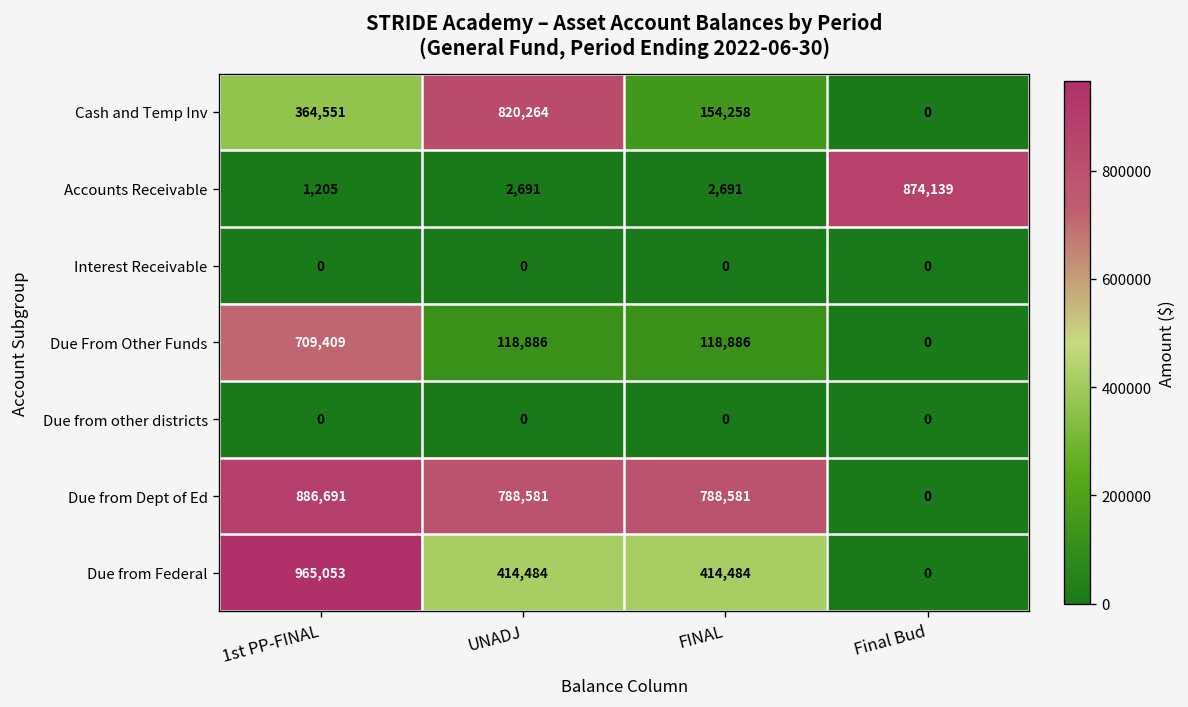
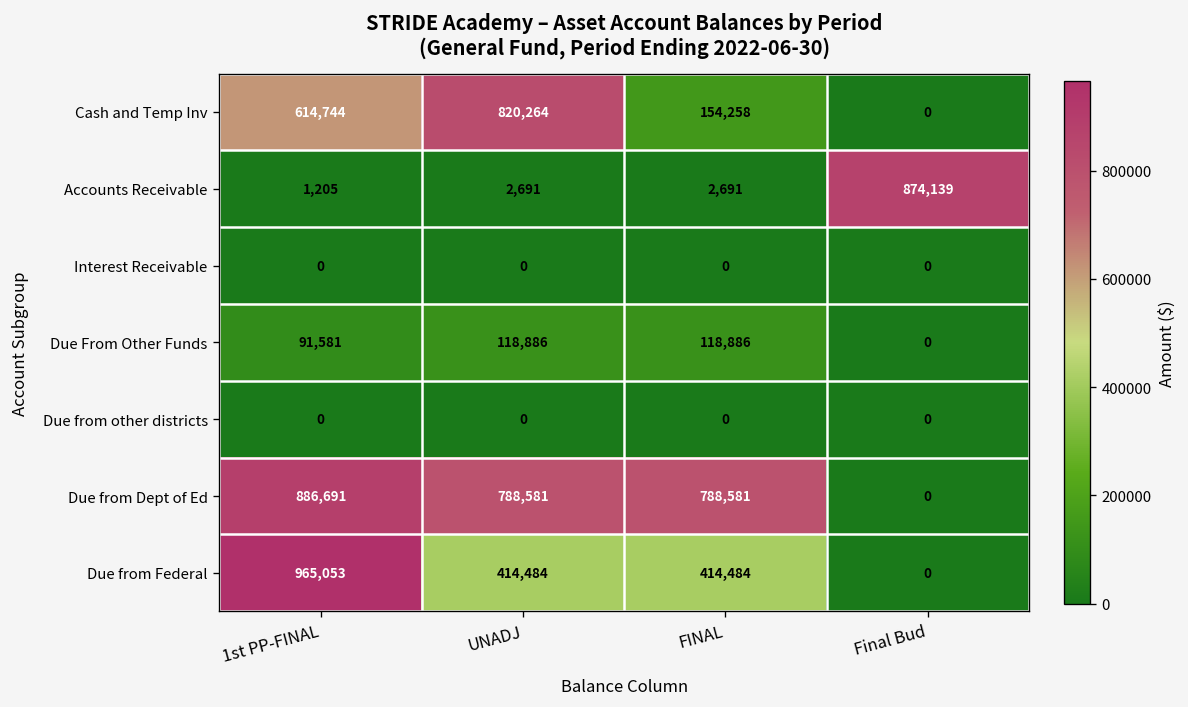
Cash and Temp Inv, 1st PP-FINAL: 364,551 -> 614,744
Due From Other Funds, 1st PP-FINAL: 709,409 -> 91,581
